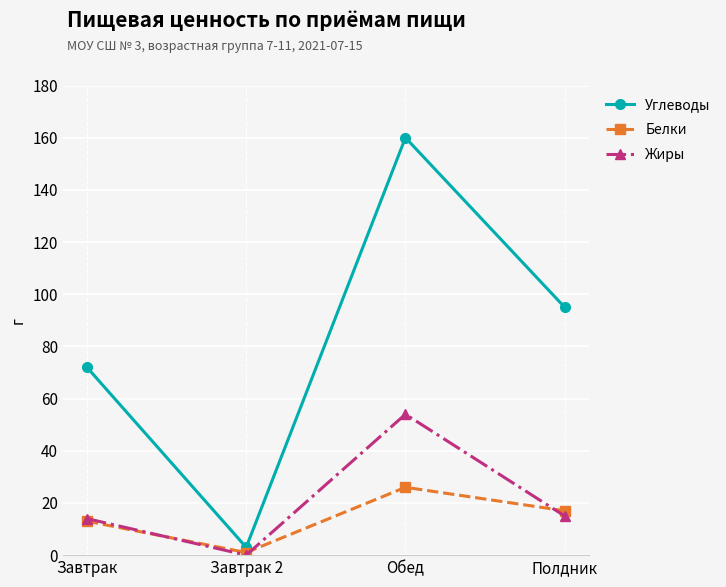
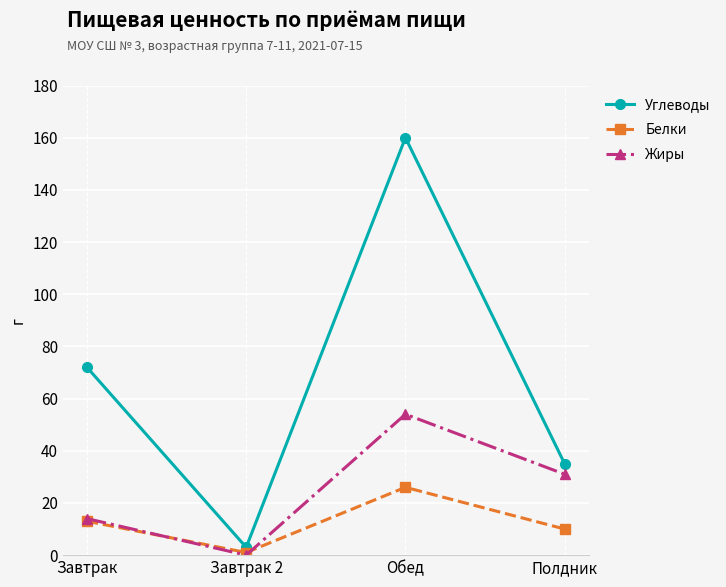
Углеводы, Полдник: 95 -> 35
Белки, Полдник: 17 -> 10
Жиры, Полдник: 15 -> 31
